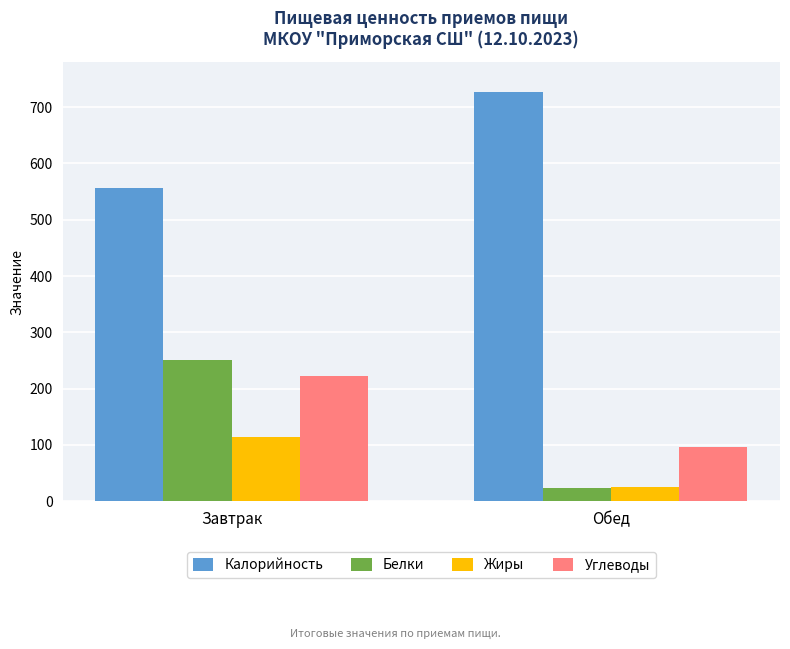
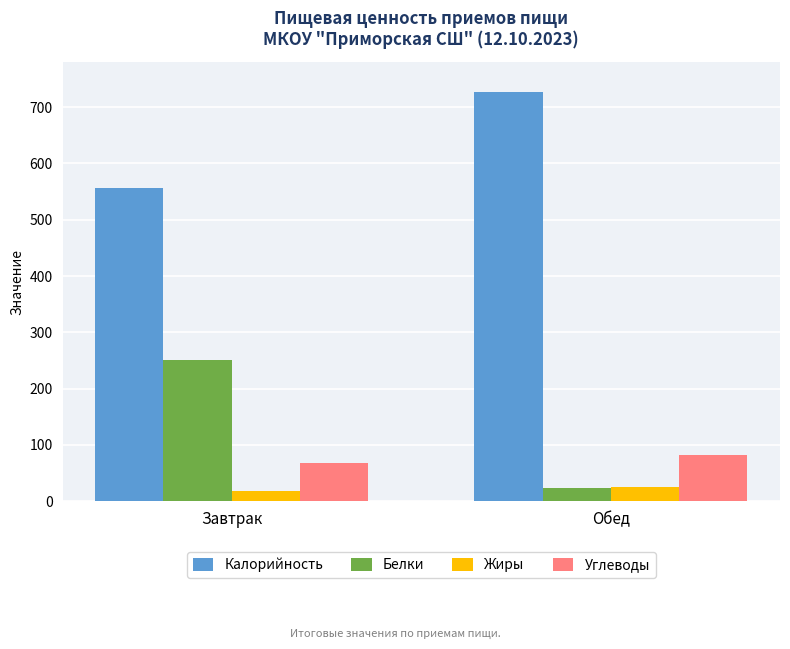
Жиры, Завтрак: 110 -> 20
Углеводы, Завтрак: 220 -> 70
Углеводы, Обед: 100 -> 80
